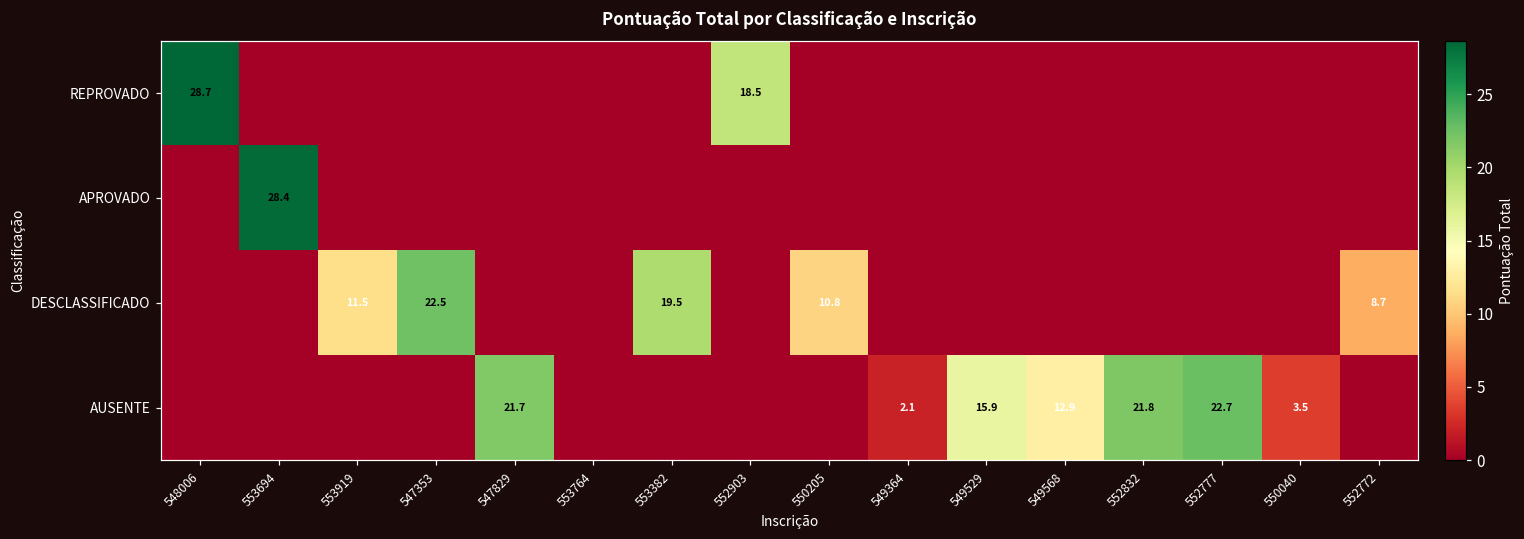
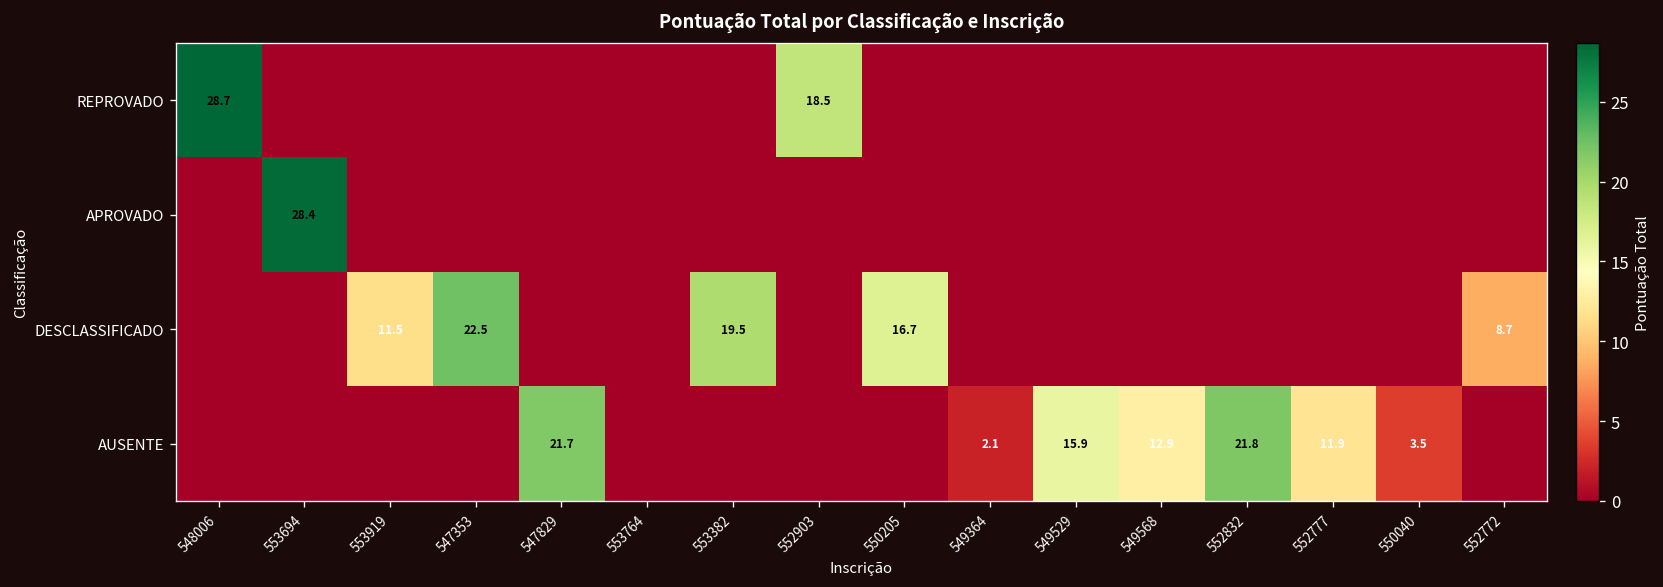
DESCLASSIFICADO, 550205: 10.8 -> 16.7
AUSENTE, 552777: 22.7 -> 11.9
